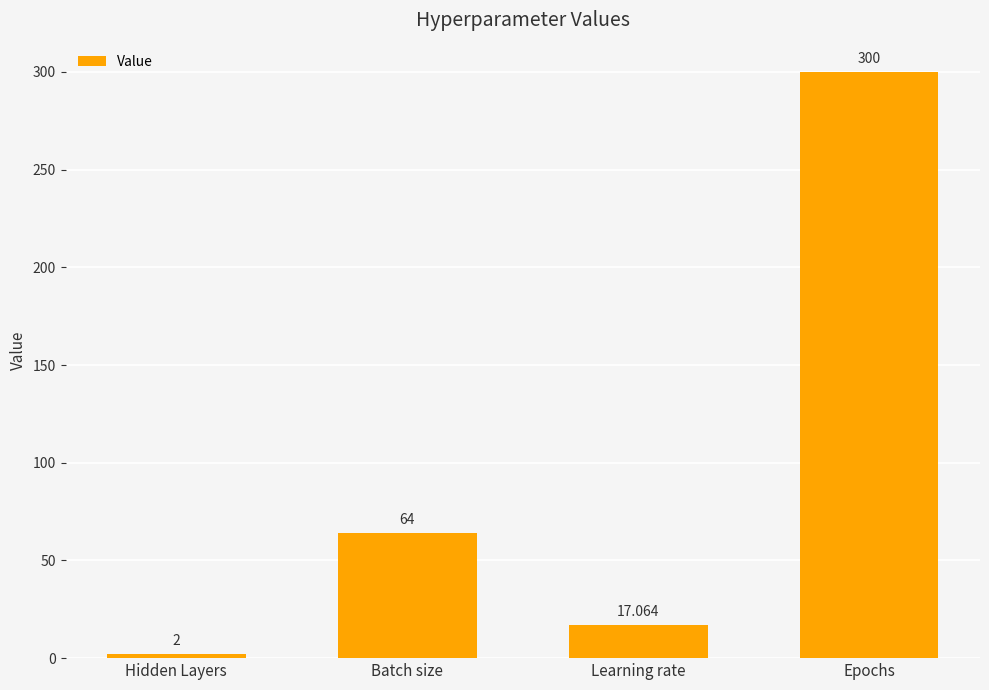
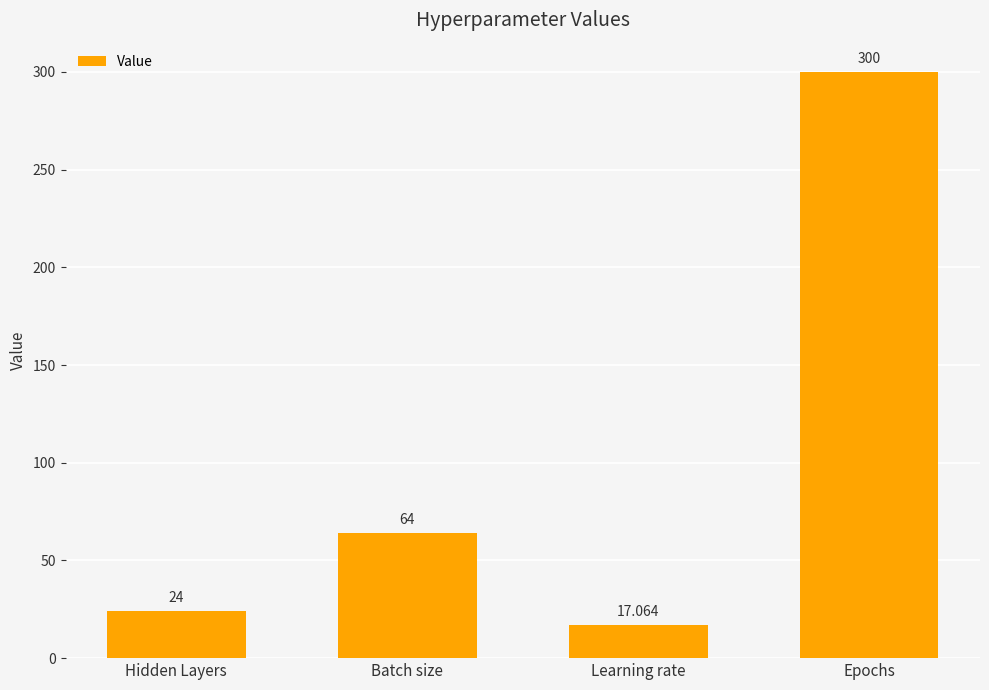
Hidden Layers: 2 -> 24
